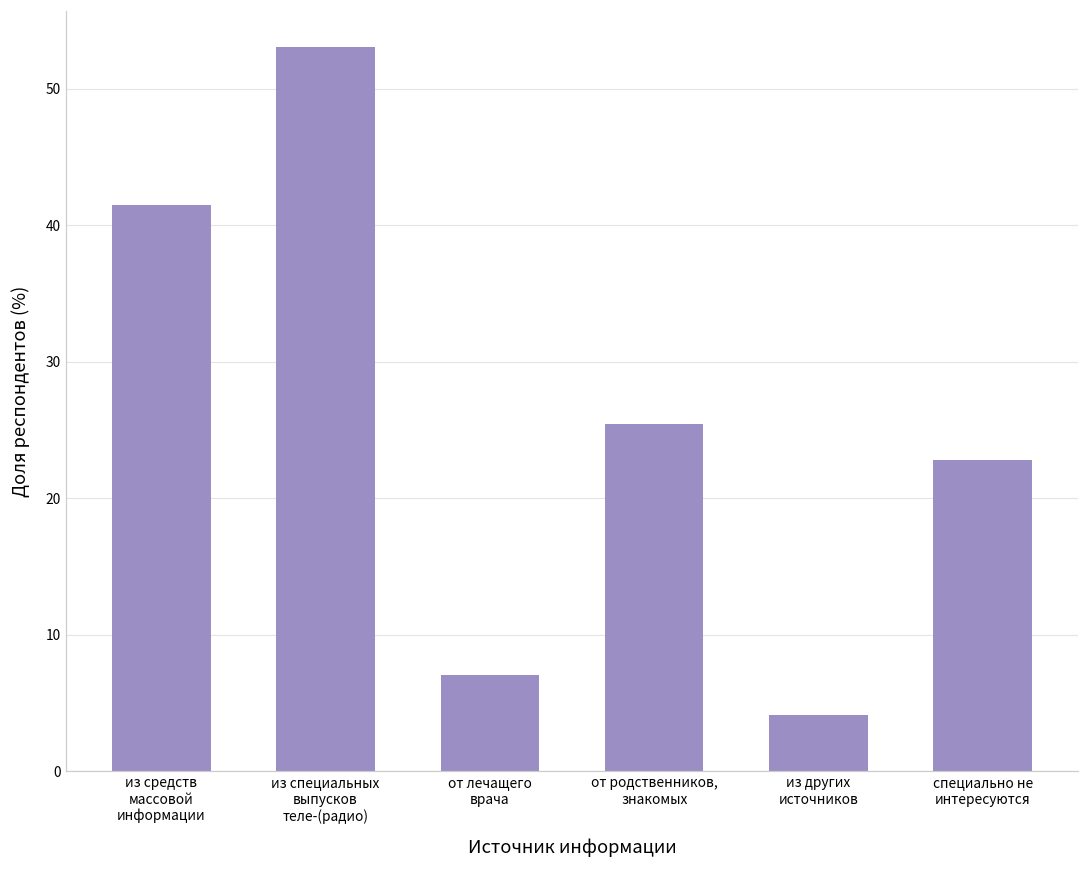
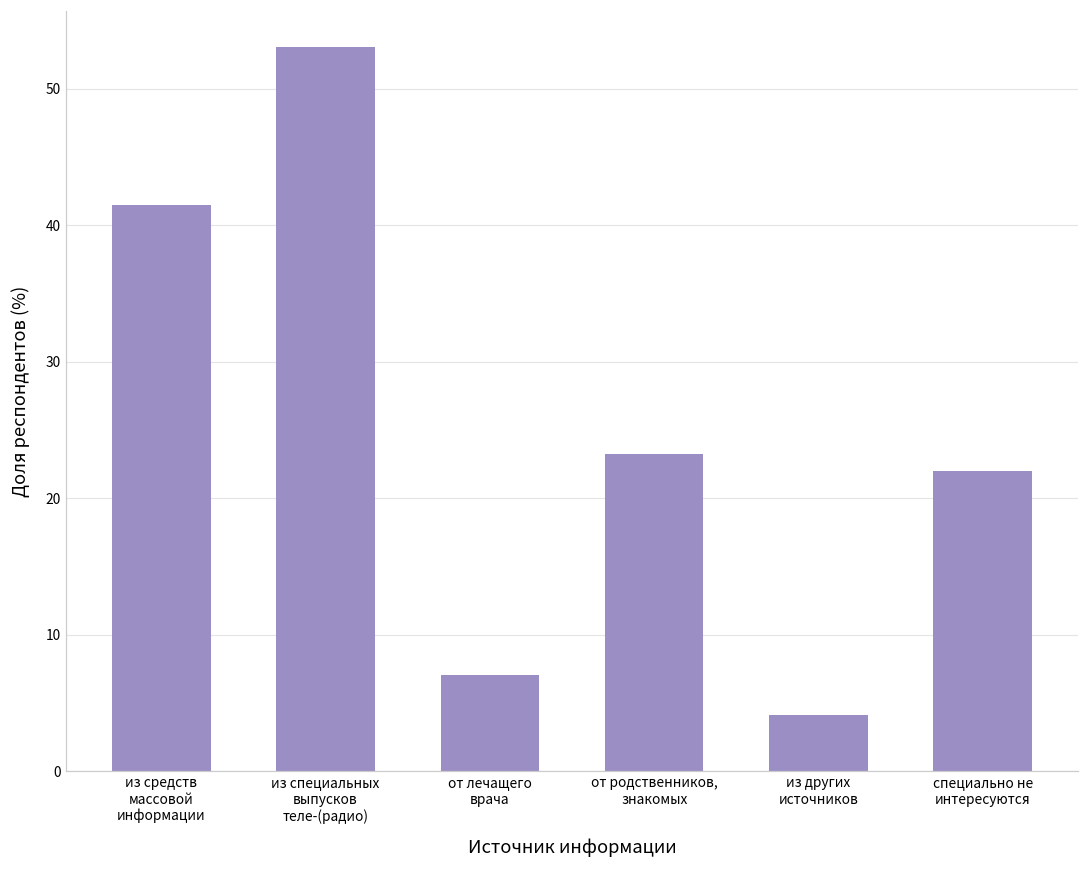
от родственников, знакомых: 25.5 -> 23.2
специально не интересуются: 22.8 -> 22.0
